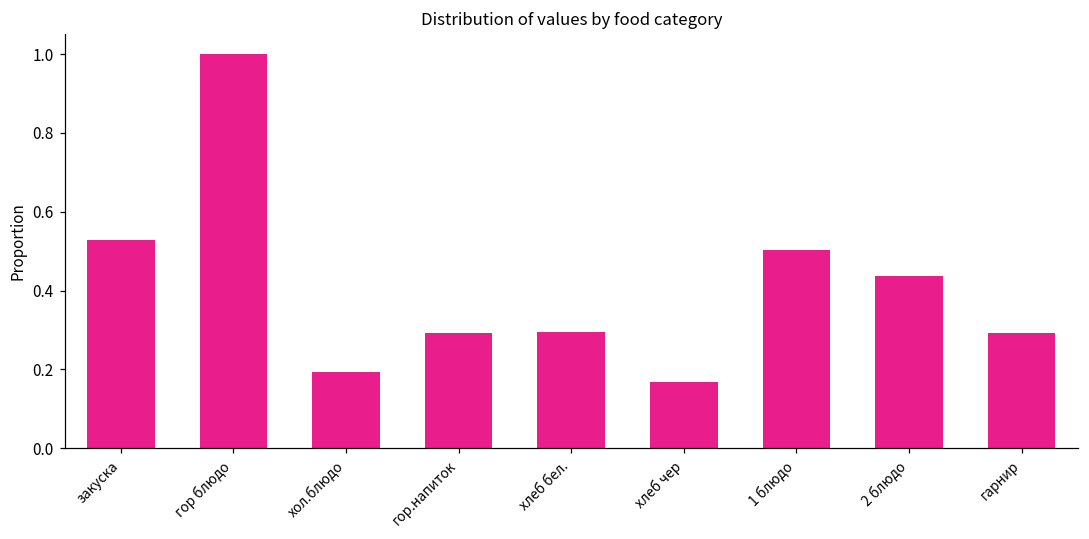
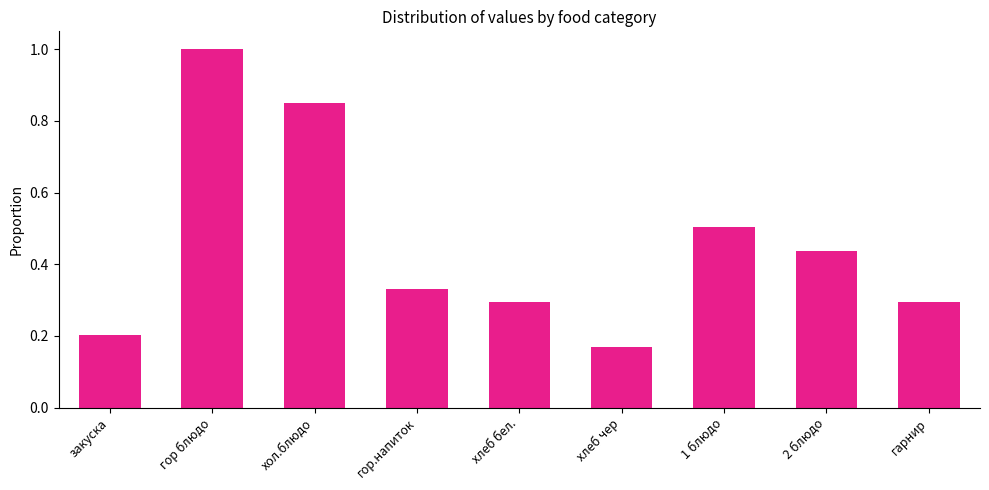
закуска: 0.53 -> 0.20
хол.блюдо: 0.19 -> 0.85
гор.напиток: 0.29 -> 0.33
